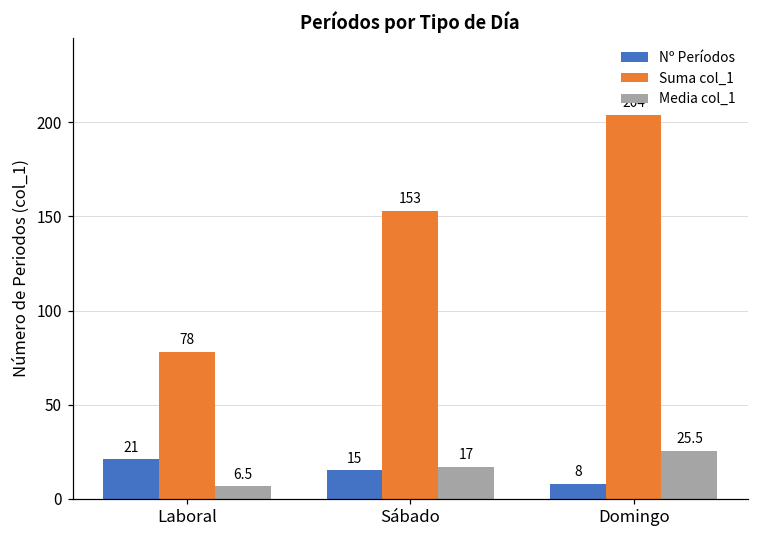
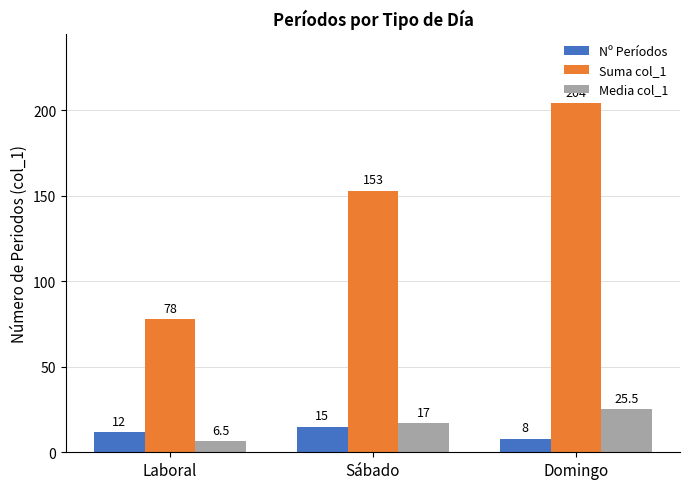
Nº Períodos, Laboral: 21 -> 12
